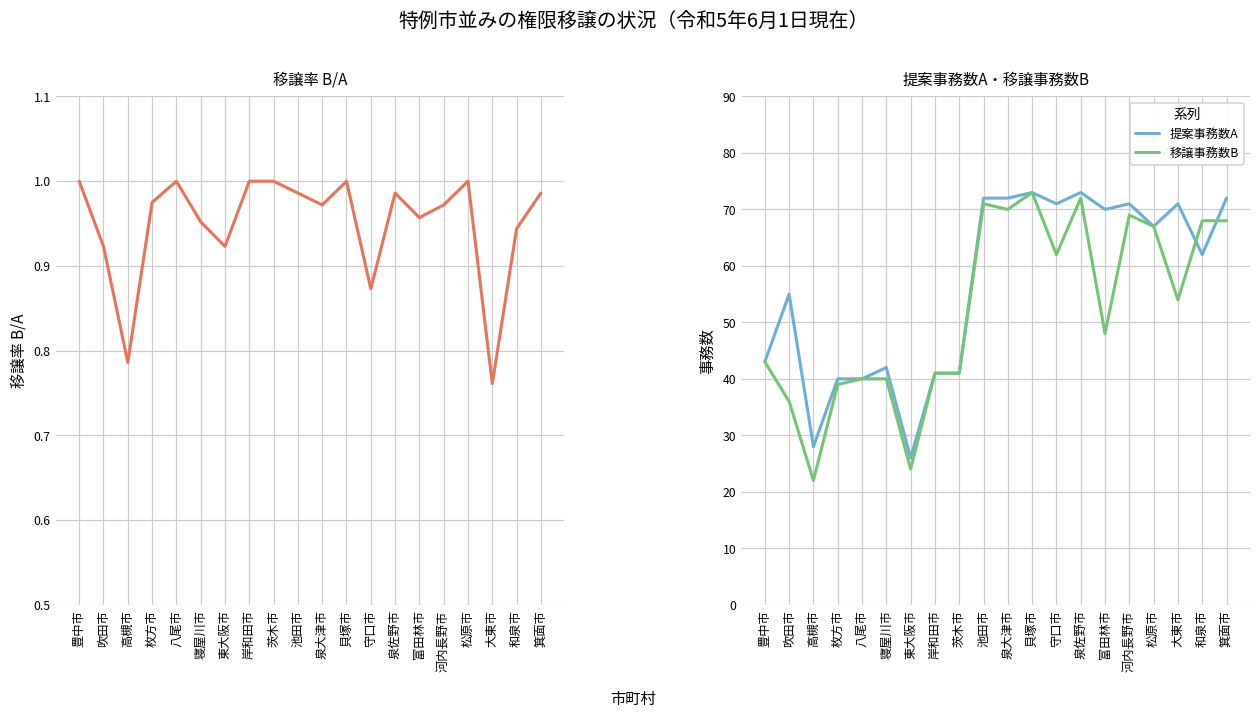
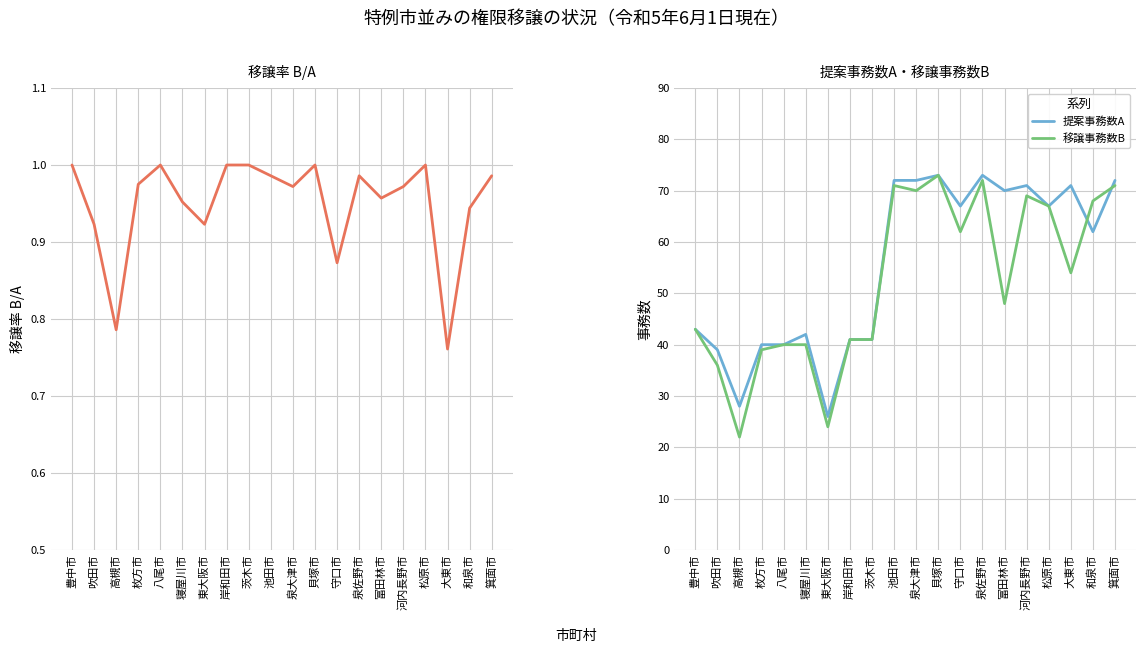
提案事務数A・移譲事務数B, 提案事務数A, 吹田市: 55 -> 39
提案事務数A・移譲事務数B, 提案事務数A, 守口市: 71 -> 67
提案事務数A・移譲事務数B, 移譲事務数B, 箕面市: 68 -> 71
